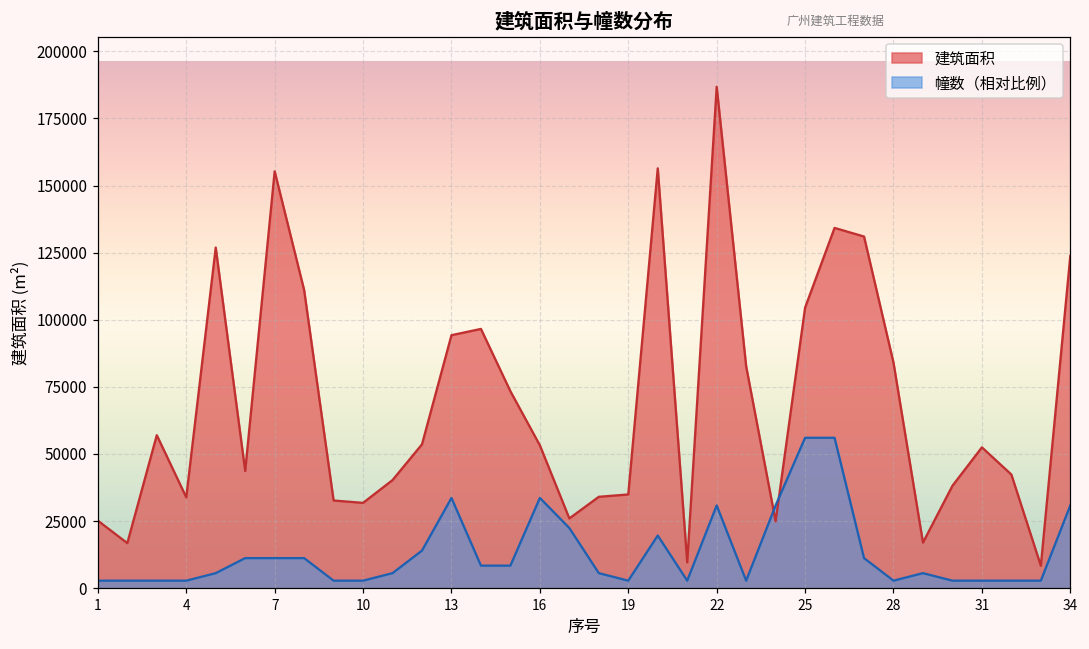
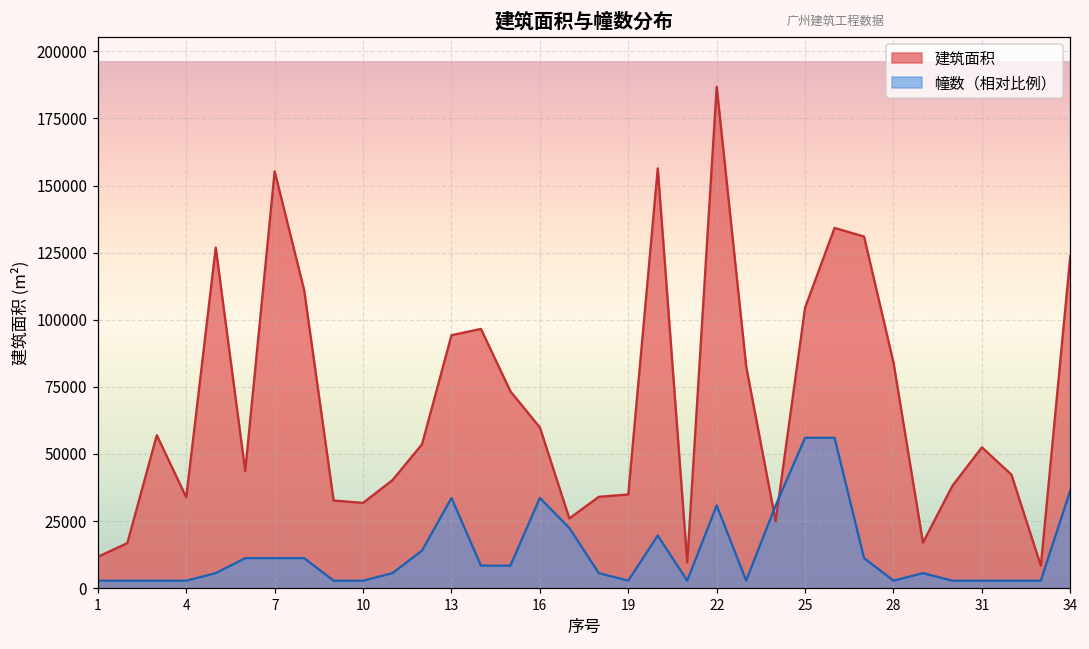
建筑面积, 1: 25000 -> 12000
建筑面积, 16: 53000 -> 60000
幢数（相对比例）, 34: 31000 -> 36000
